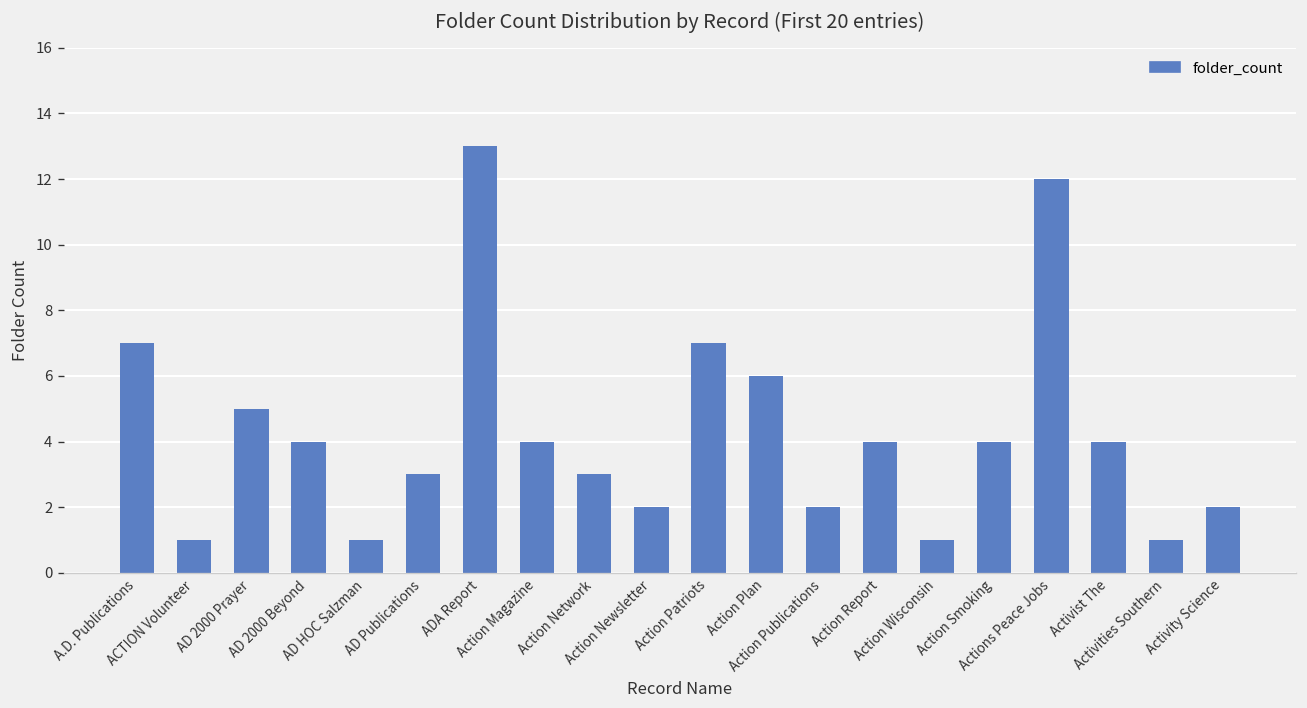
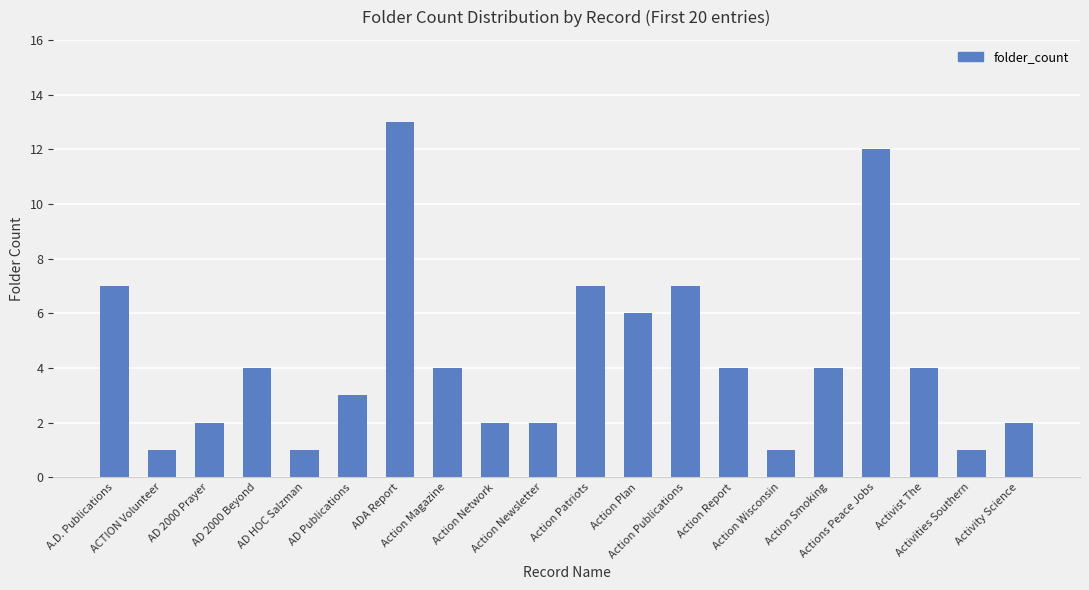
AD 2000 Prayer: 5 -> 2
Action Network: 3 -> 2
Action Publications: 2 -> 7
